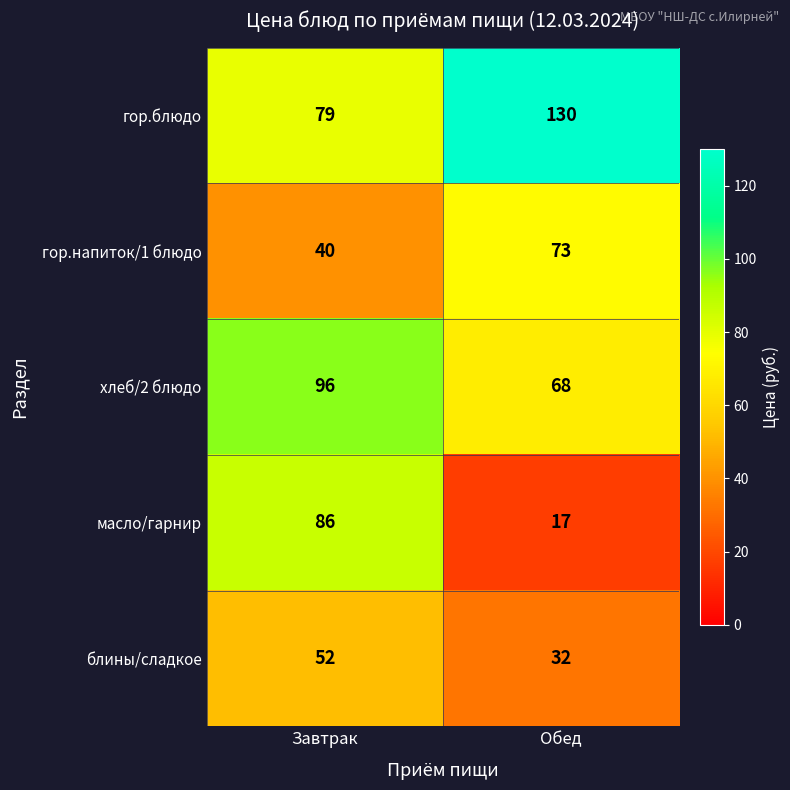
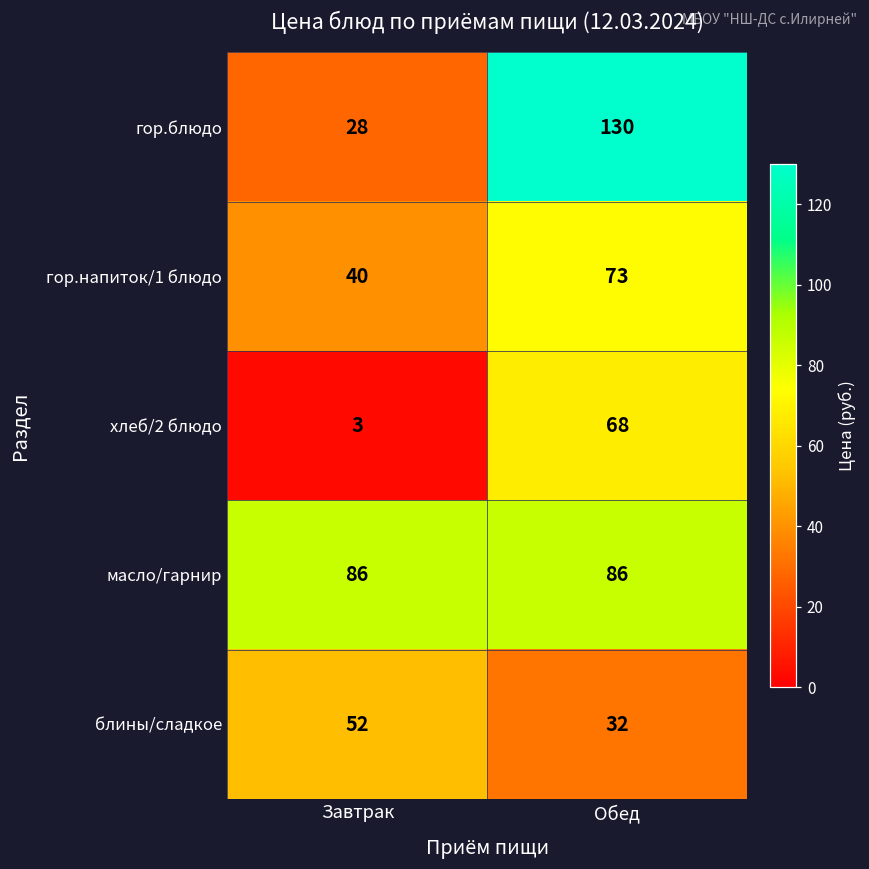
гор.блюдо, Завтрак: 79 -> 28
хлеб/2 блюдо, Завтрак: 96 -> 3
масло/гарнир, Обед: 17 -> 86
